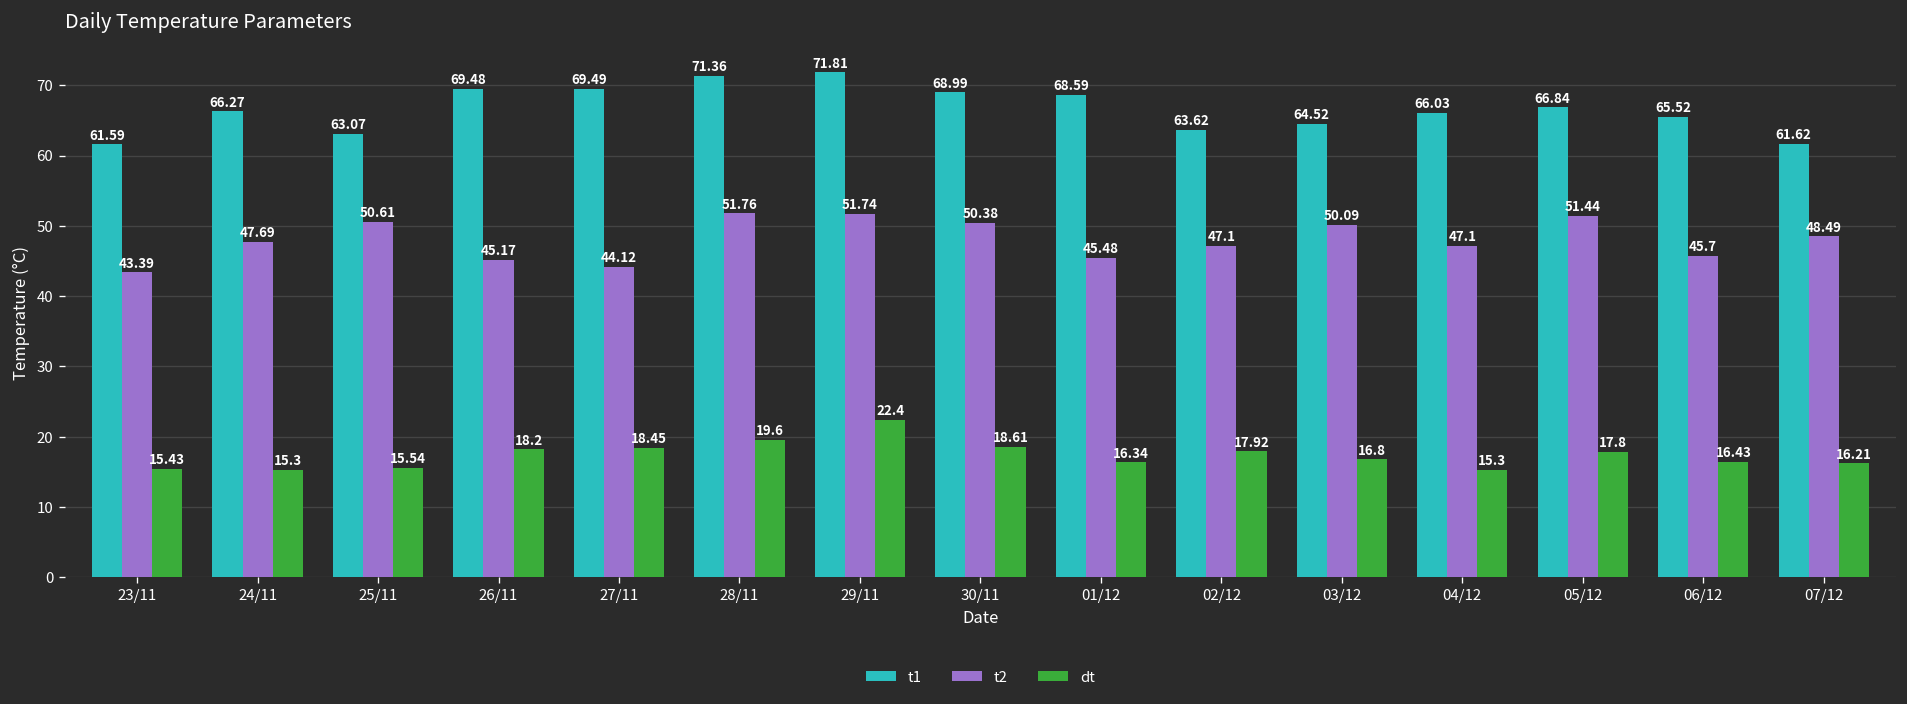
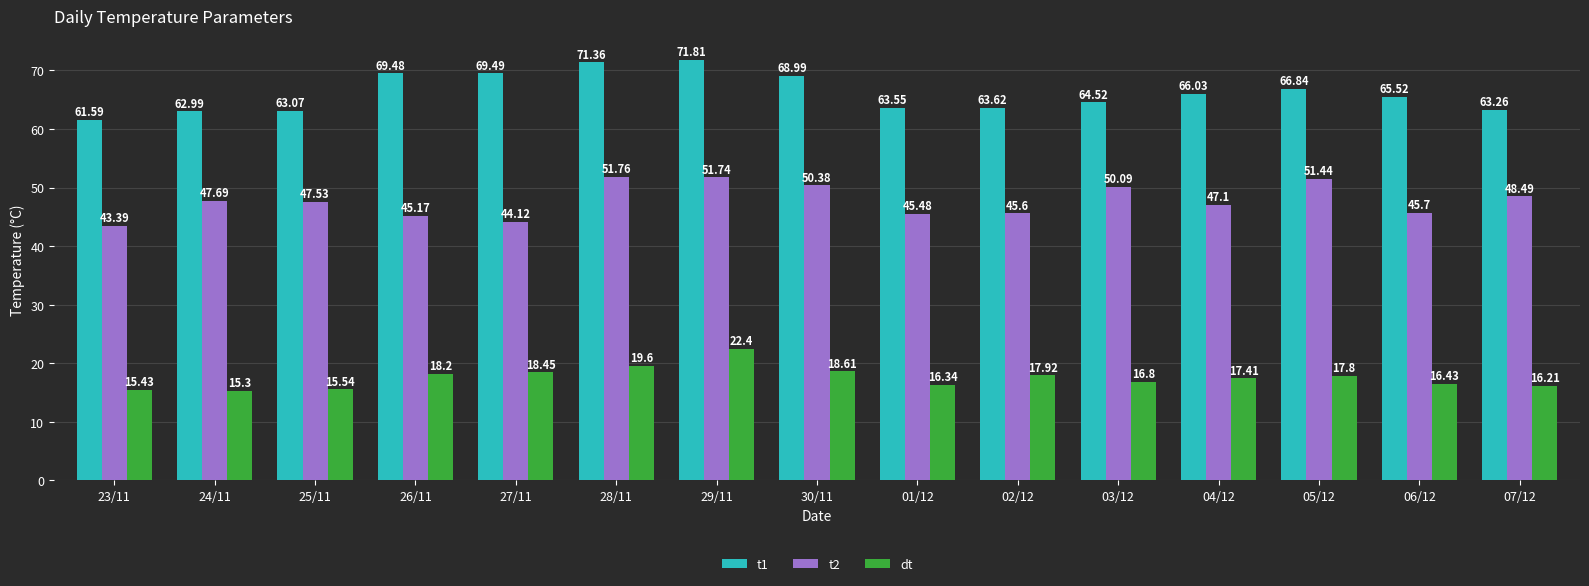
t1, 24/11: 66.27 -> 62.99
t2, 25/11: 50.61 -> 47.53
t1, 01/12: 68.59 -> 63.55
t2, 02/12: 47.1 -> 45.6
dt, 04/12: 15.3 -> 17.41
t1, 07/12: 61.62 -> 63.26
